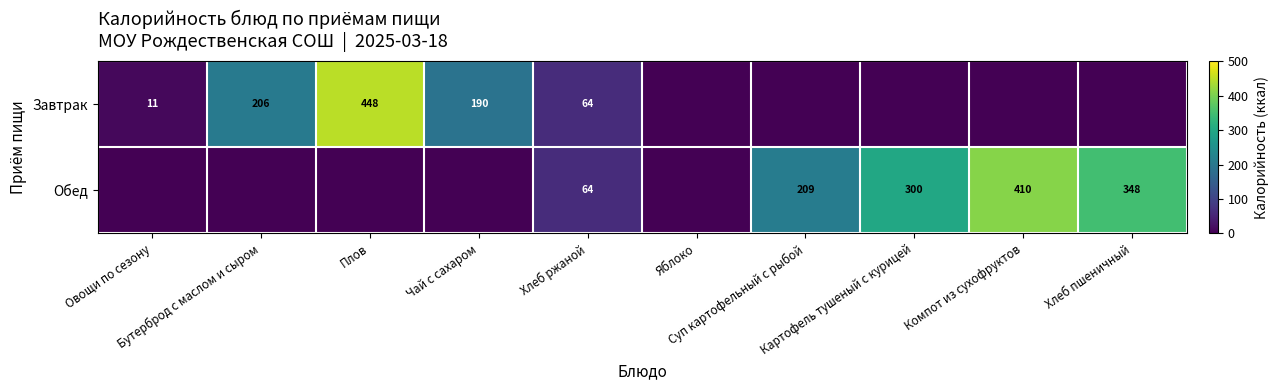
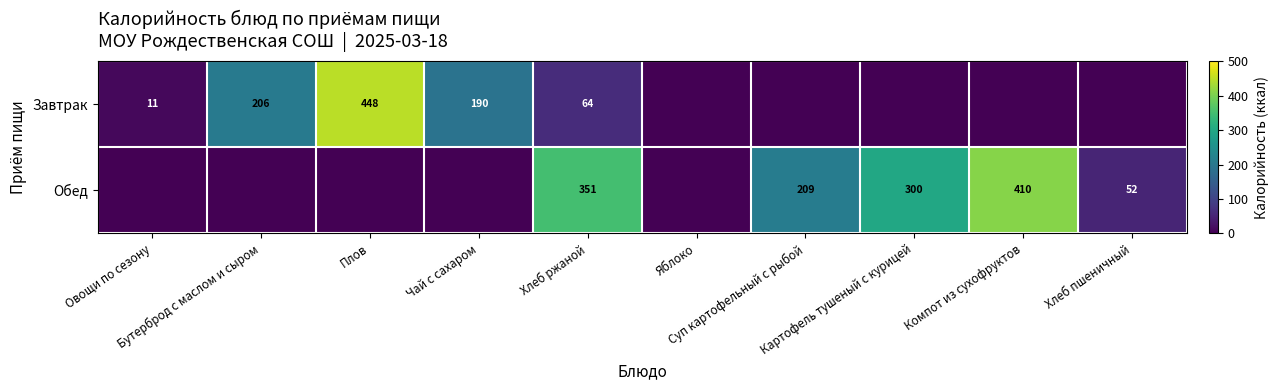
Обед, Хлеб ржаной: 64 -> 351
Обед, Хлеб пшеничный: 348 -> 52
